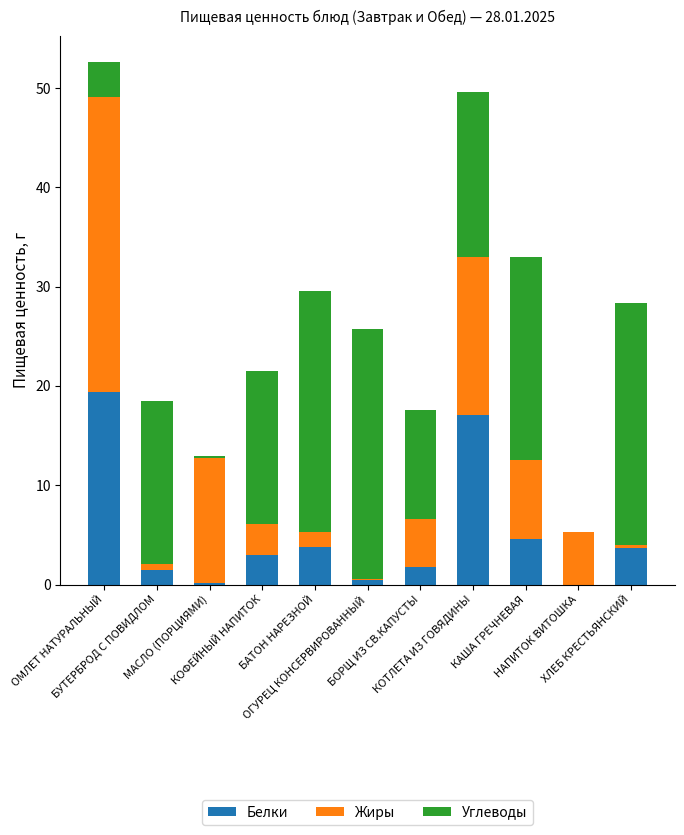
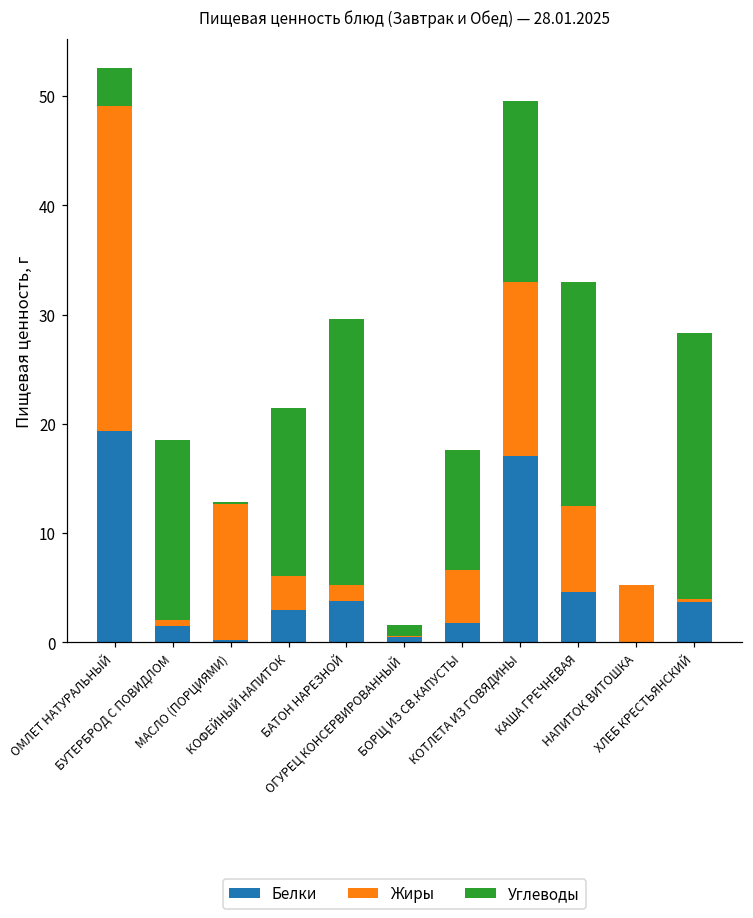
Углеводы, ОГУРЕЦ КОНСЕРВИРОВАННЫЙ: 25 -> 1
